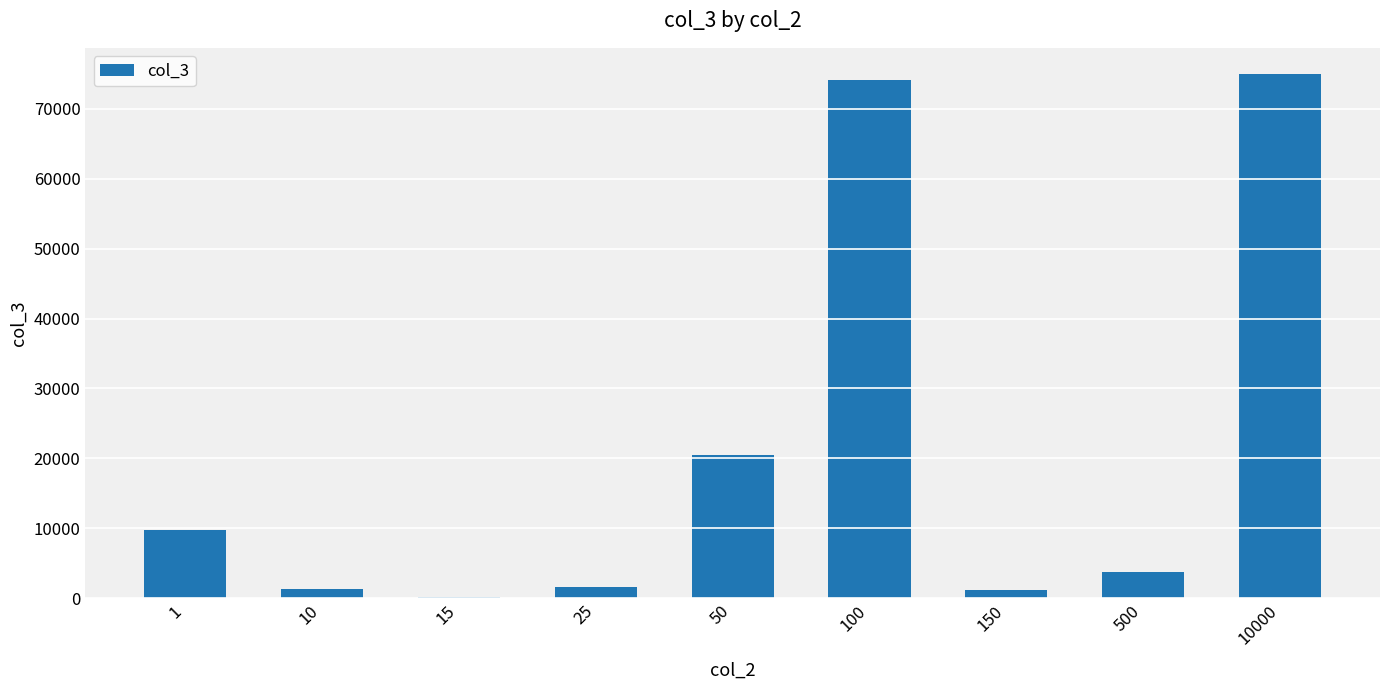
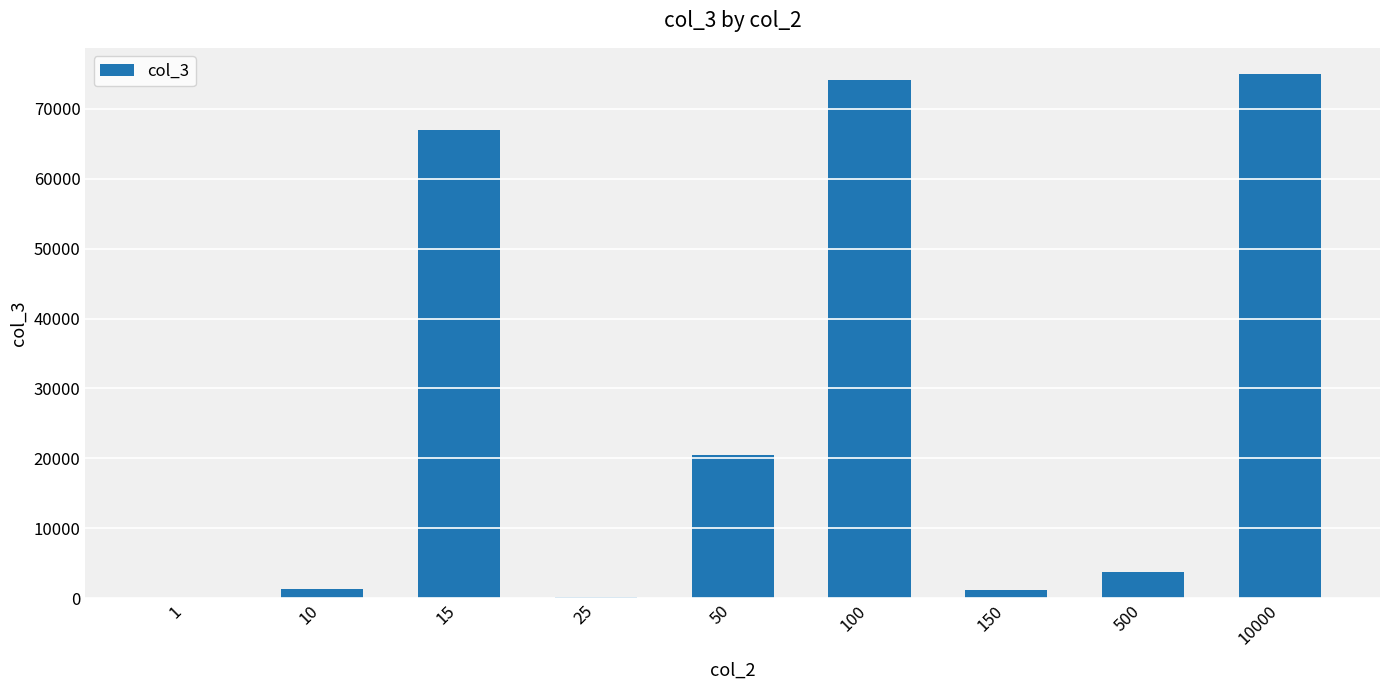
1: 10000 -> 0
15: 0 -> 67000
25: 2000 -> 0
